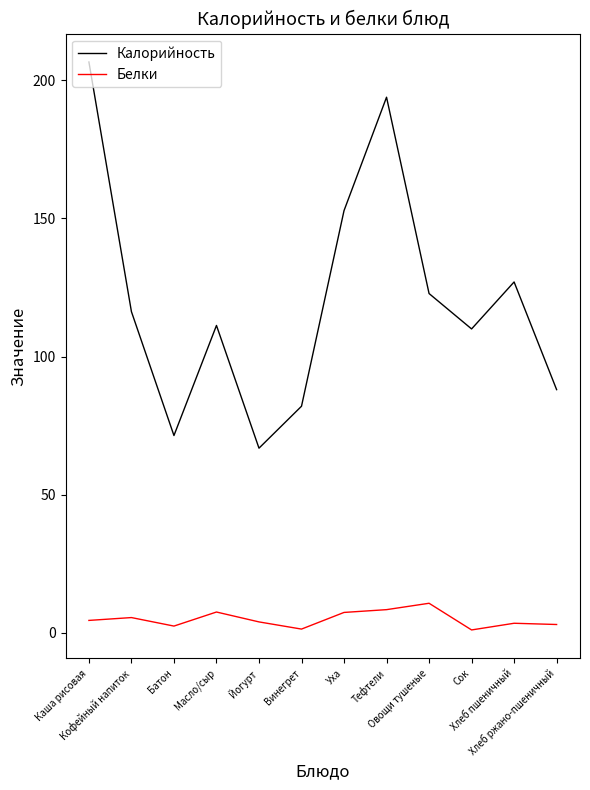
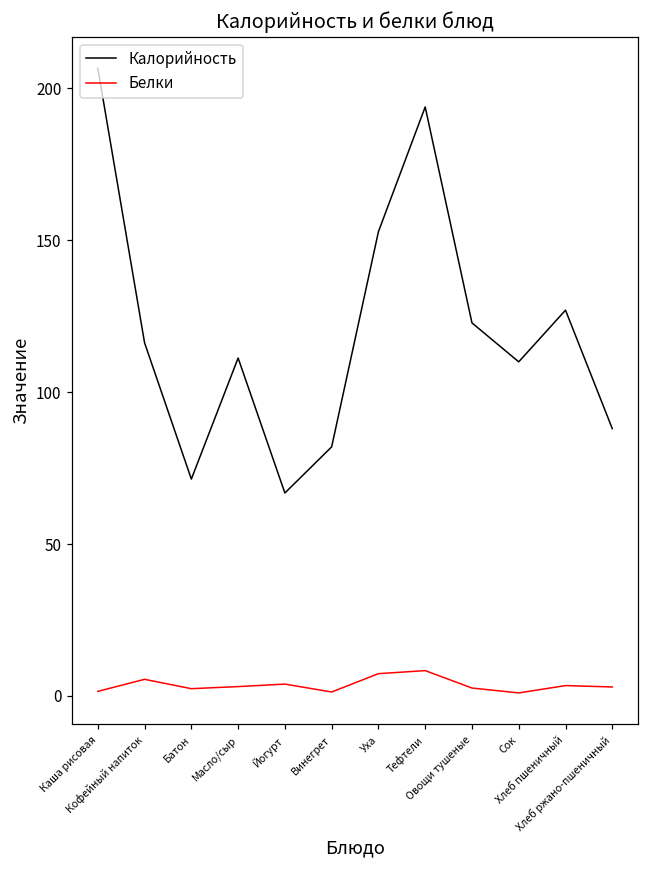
Белки, Каша рисовая: 4 -> 2
Белки, Масло/сыр: 7 -> 3
Белки, Овощи тушеные: 11 -> 3
